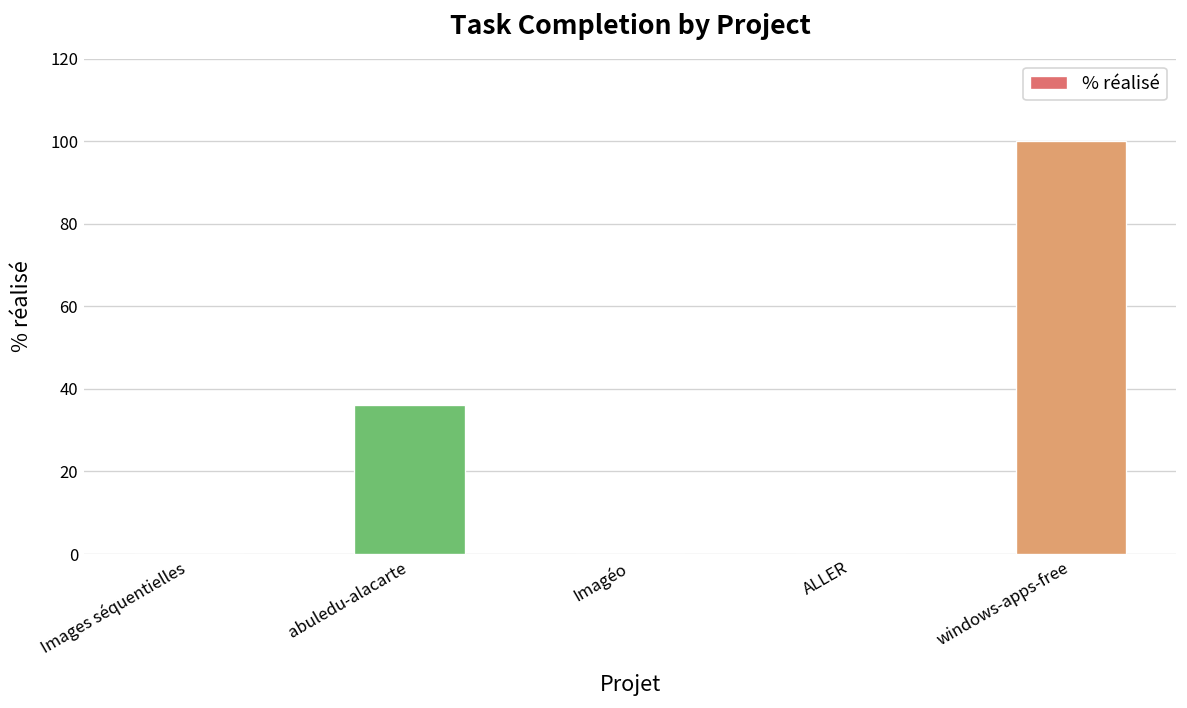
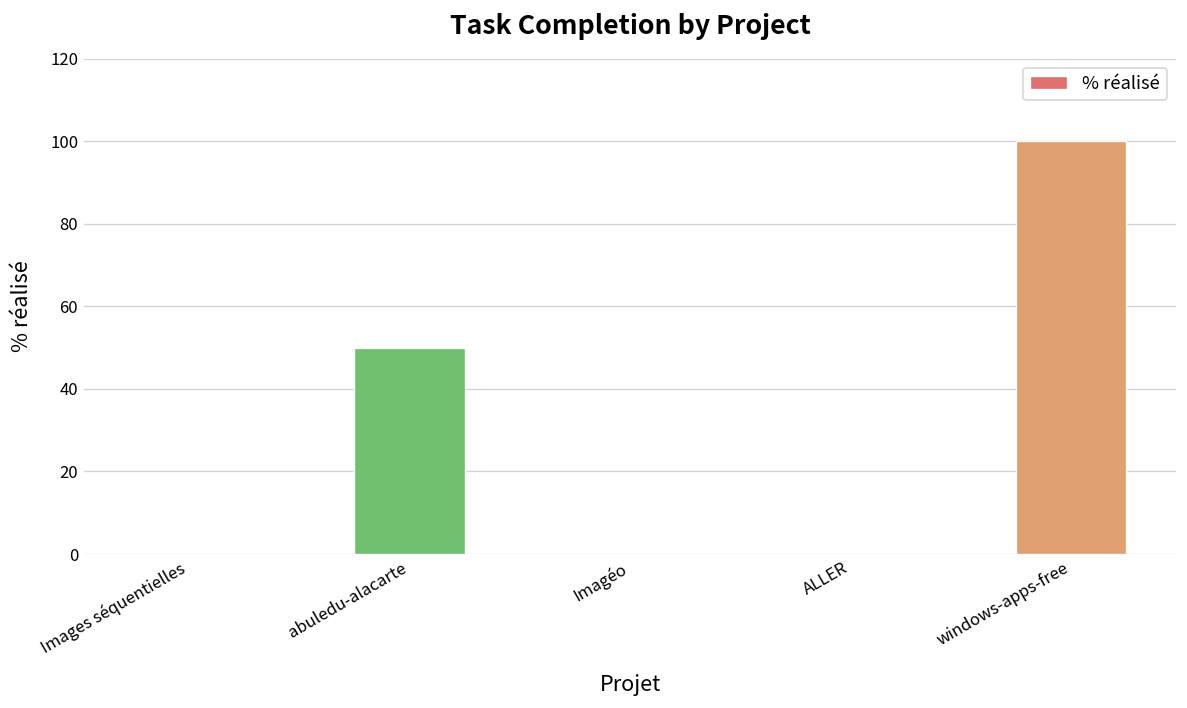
abuledu-alacarte: 36 -> 50
